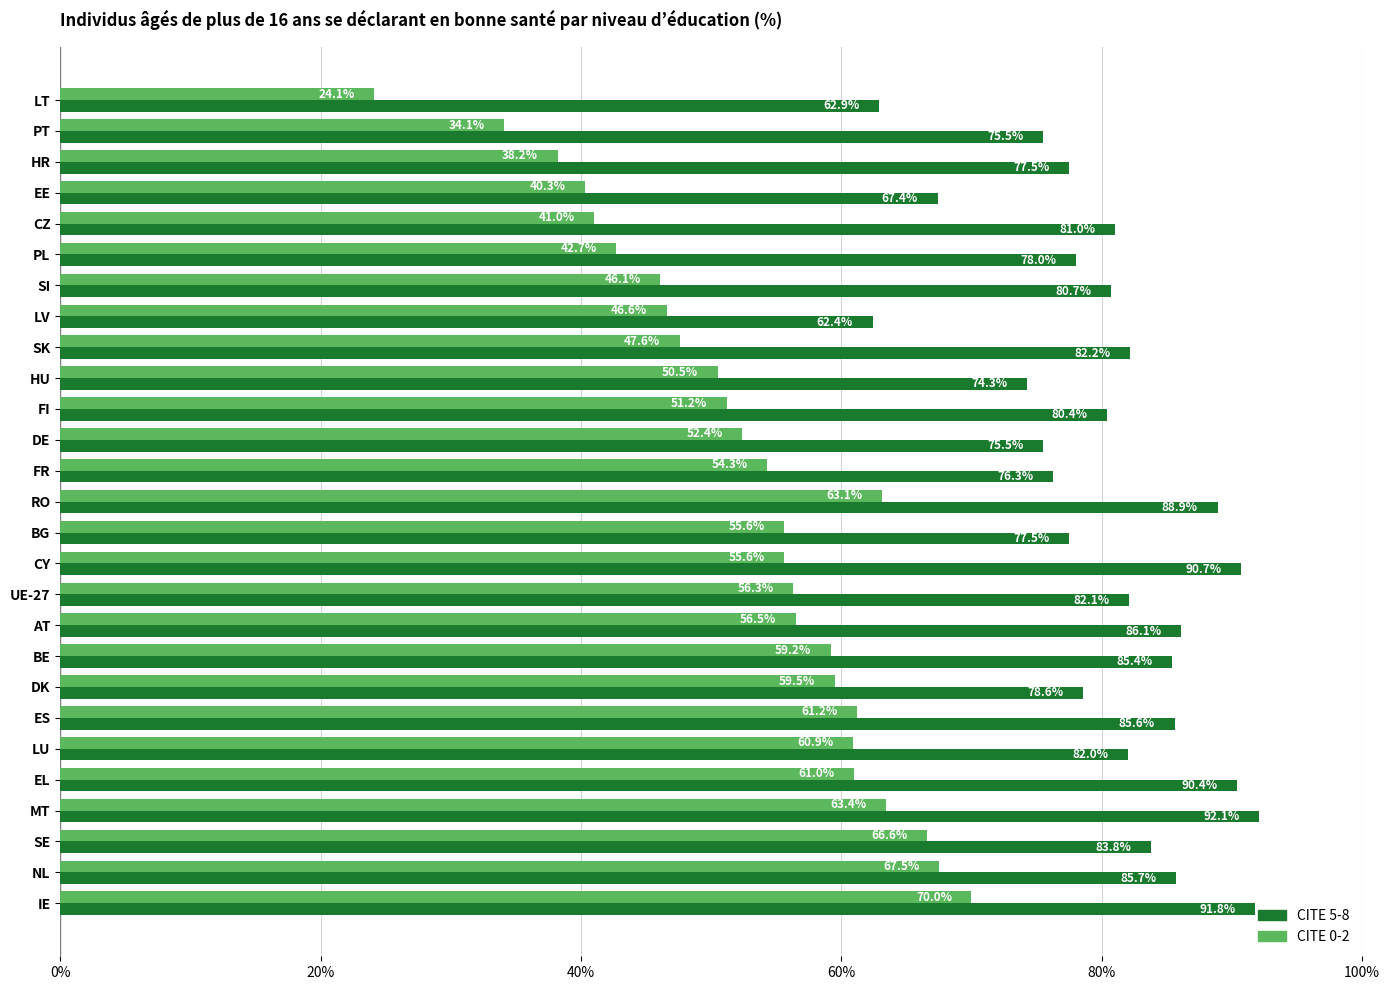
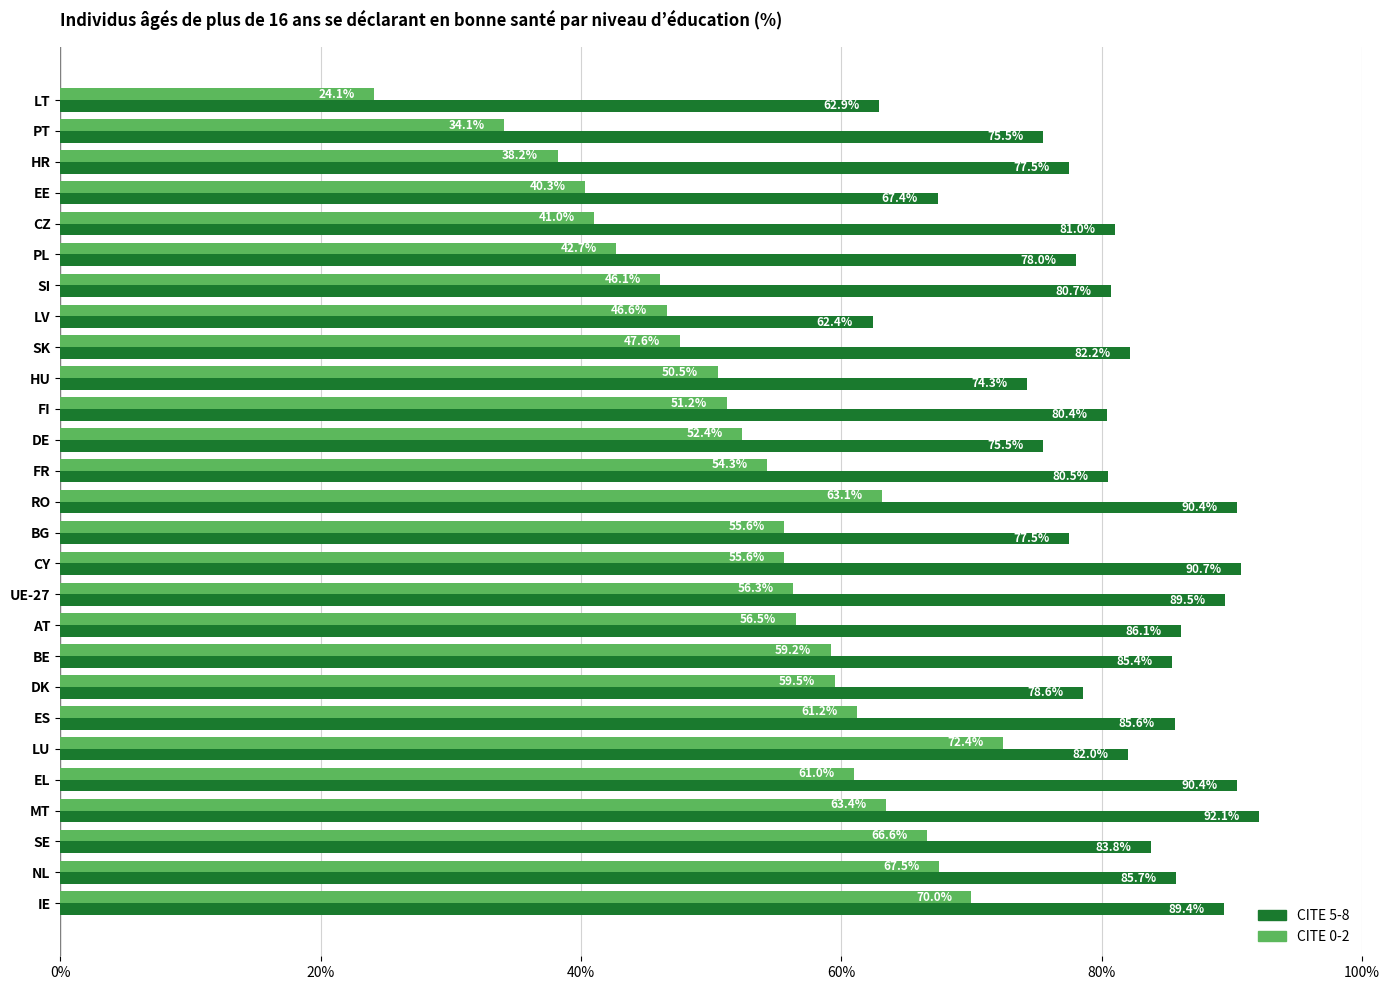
CITE 5-8, FR: 76.3% -> 80.5%
CITE 5-8, RO: 88.9% -> 90.4%
CITE 5-8, UE-27: 82.1% -> 89.5%
CITE 0-2, LU: 60.9% -> 72.4%
CITE 5-8, IE: 91.8% -> 89.4%
